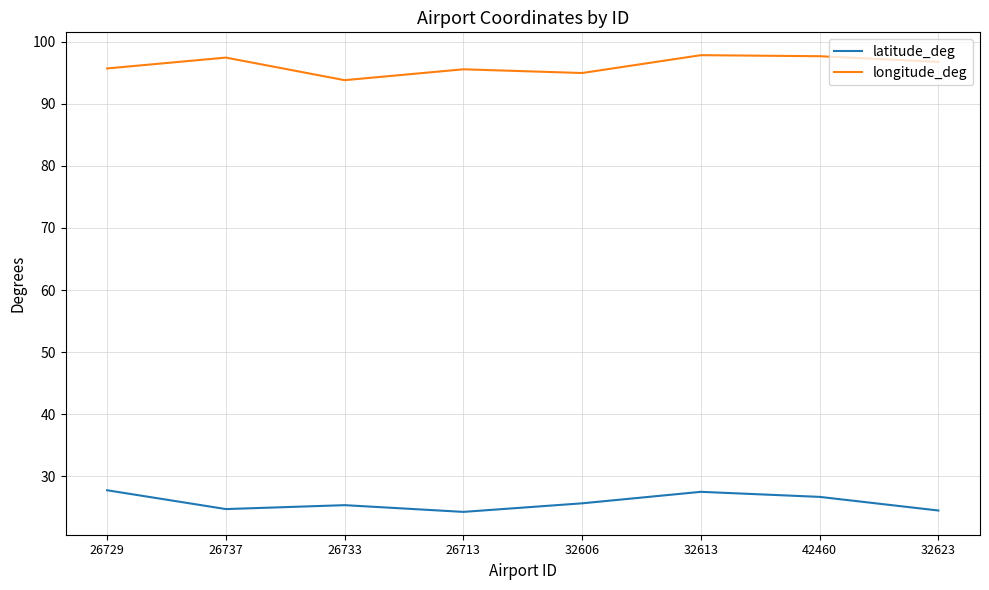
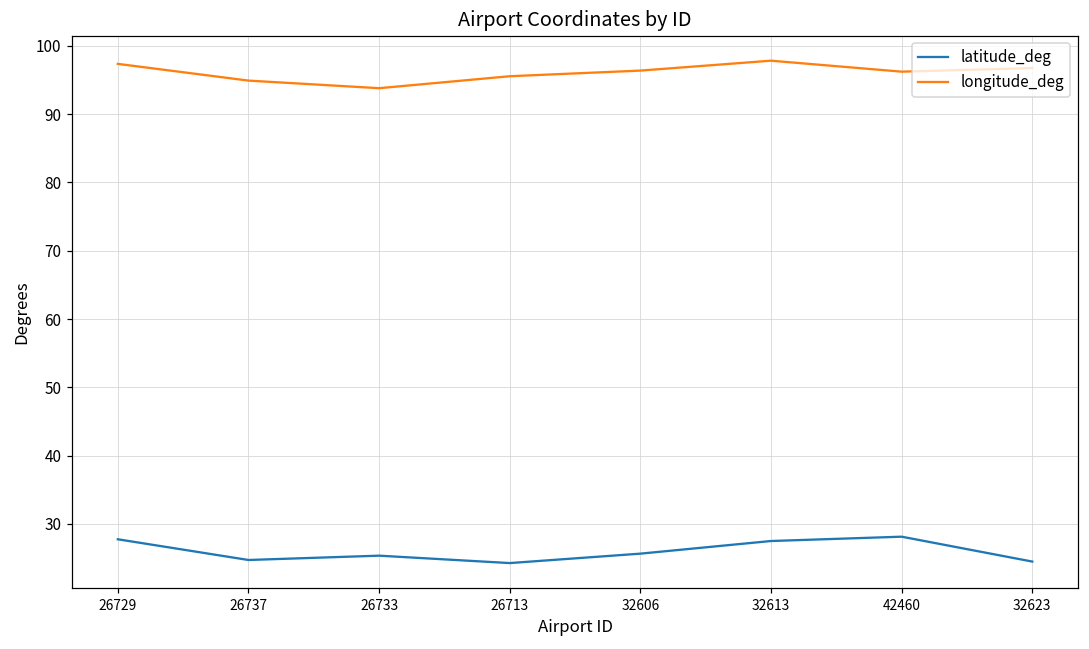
longitude_deg, 26729: 96 -> 97
longitude_deg, 26737: 97 -> 95
longitude_deg, 32606: 95 -> 96
latitude_deg, 42460: 27 -> 28
longitude_deg, 42460: 98 -> 96
